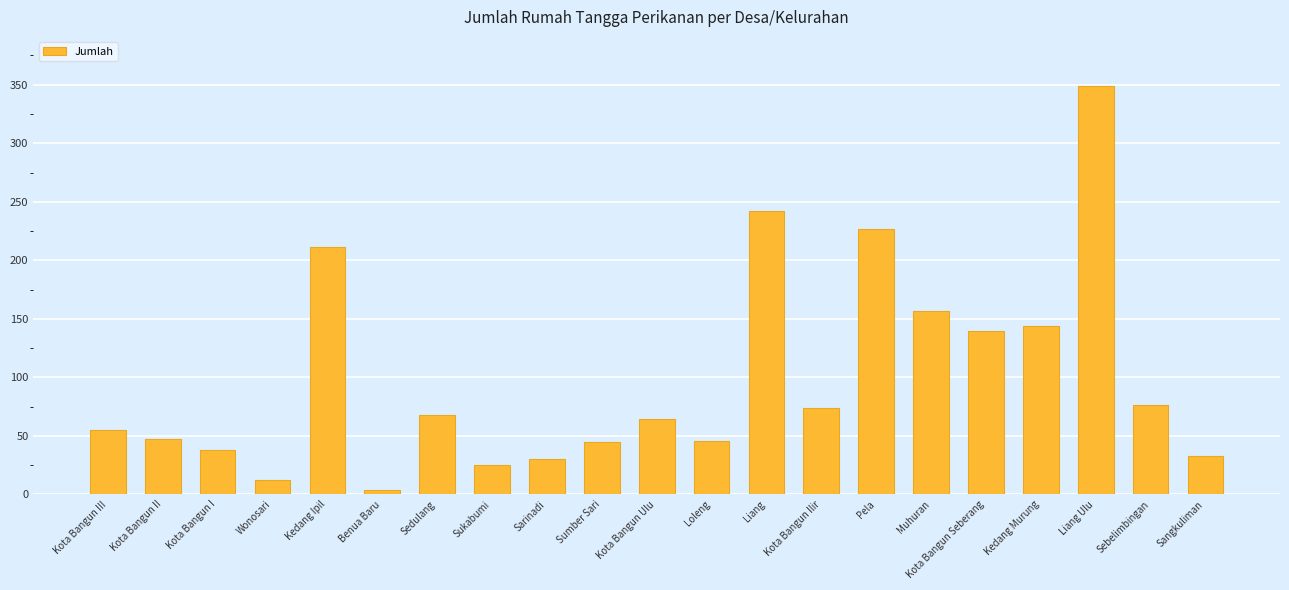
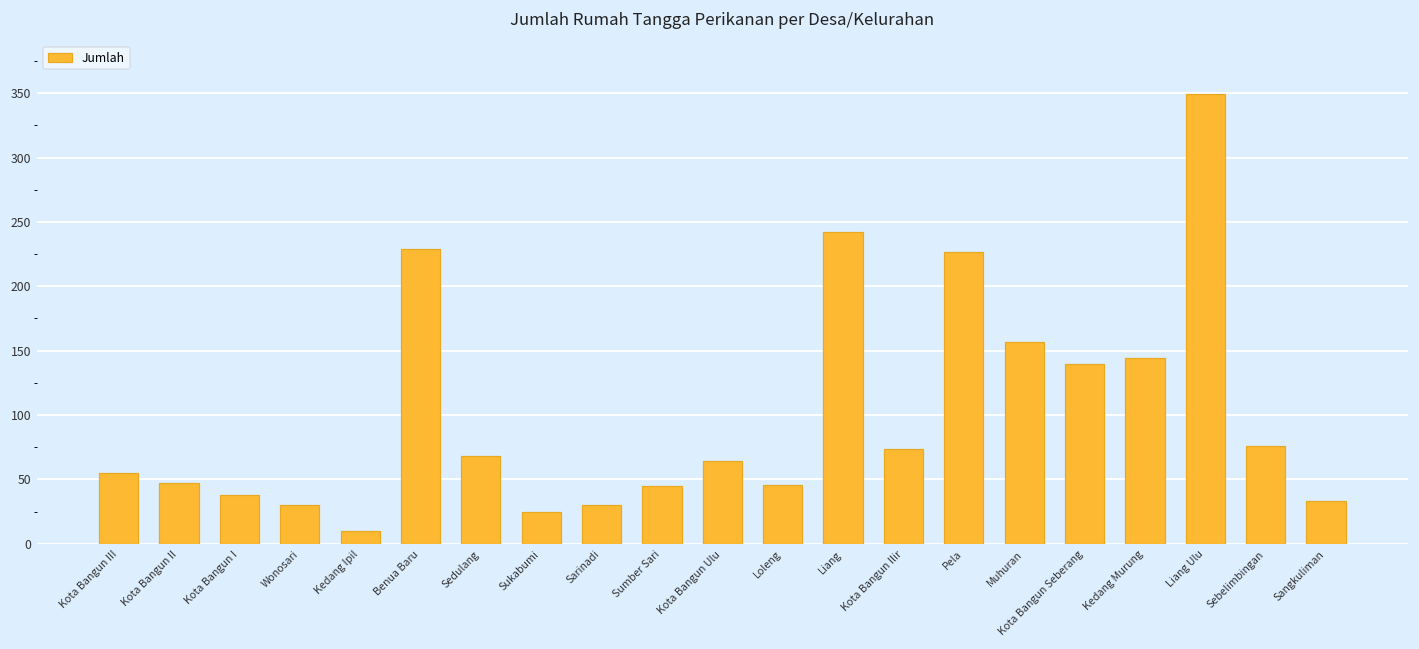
Wonosari: 12 -> 30
Kedang Ipil: 211 -> 10
Benua Baru: 4 -> 229
